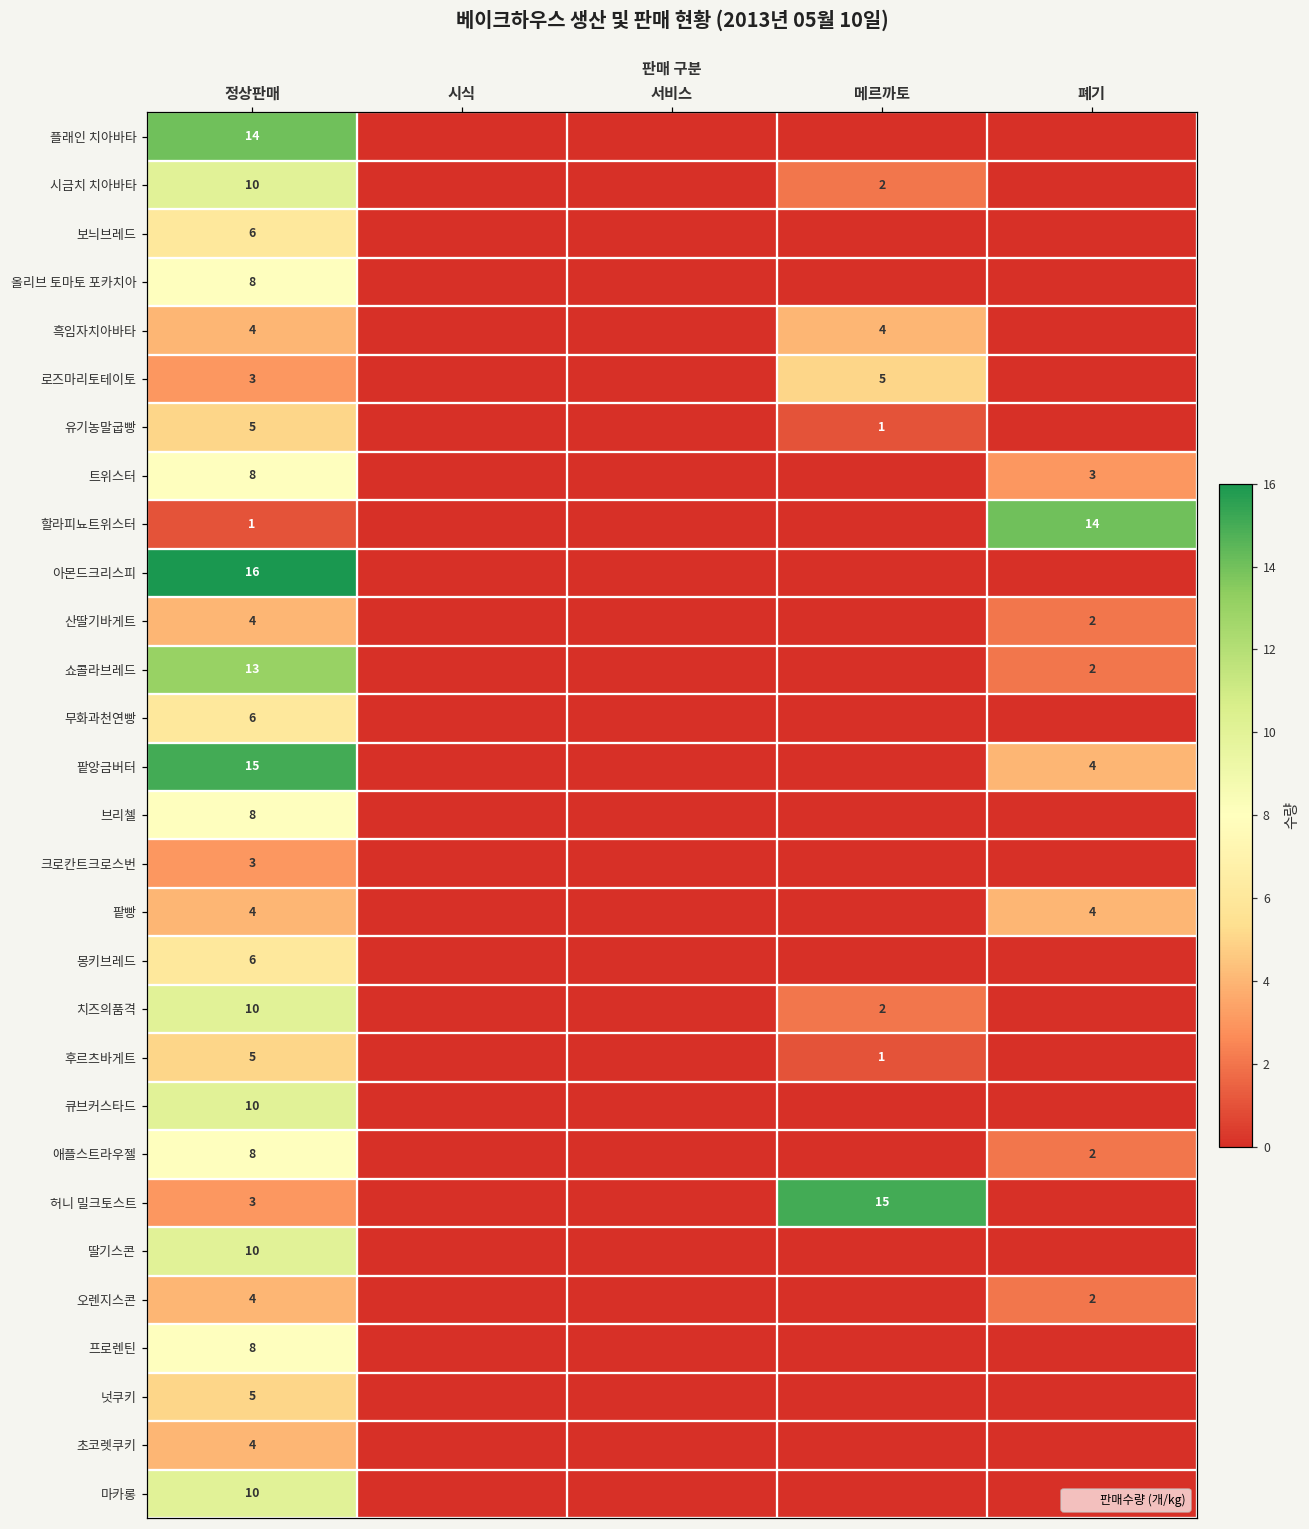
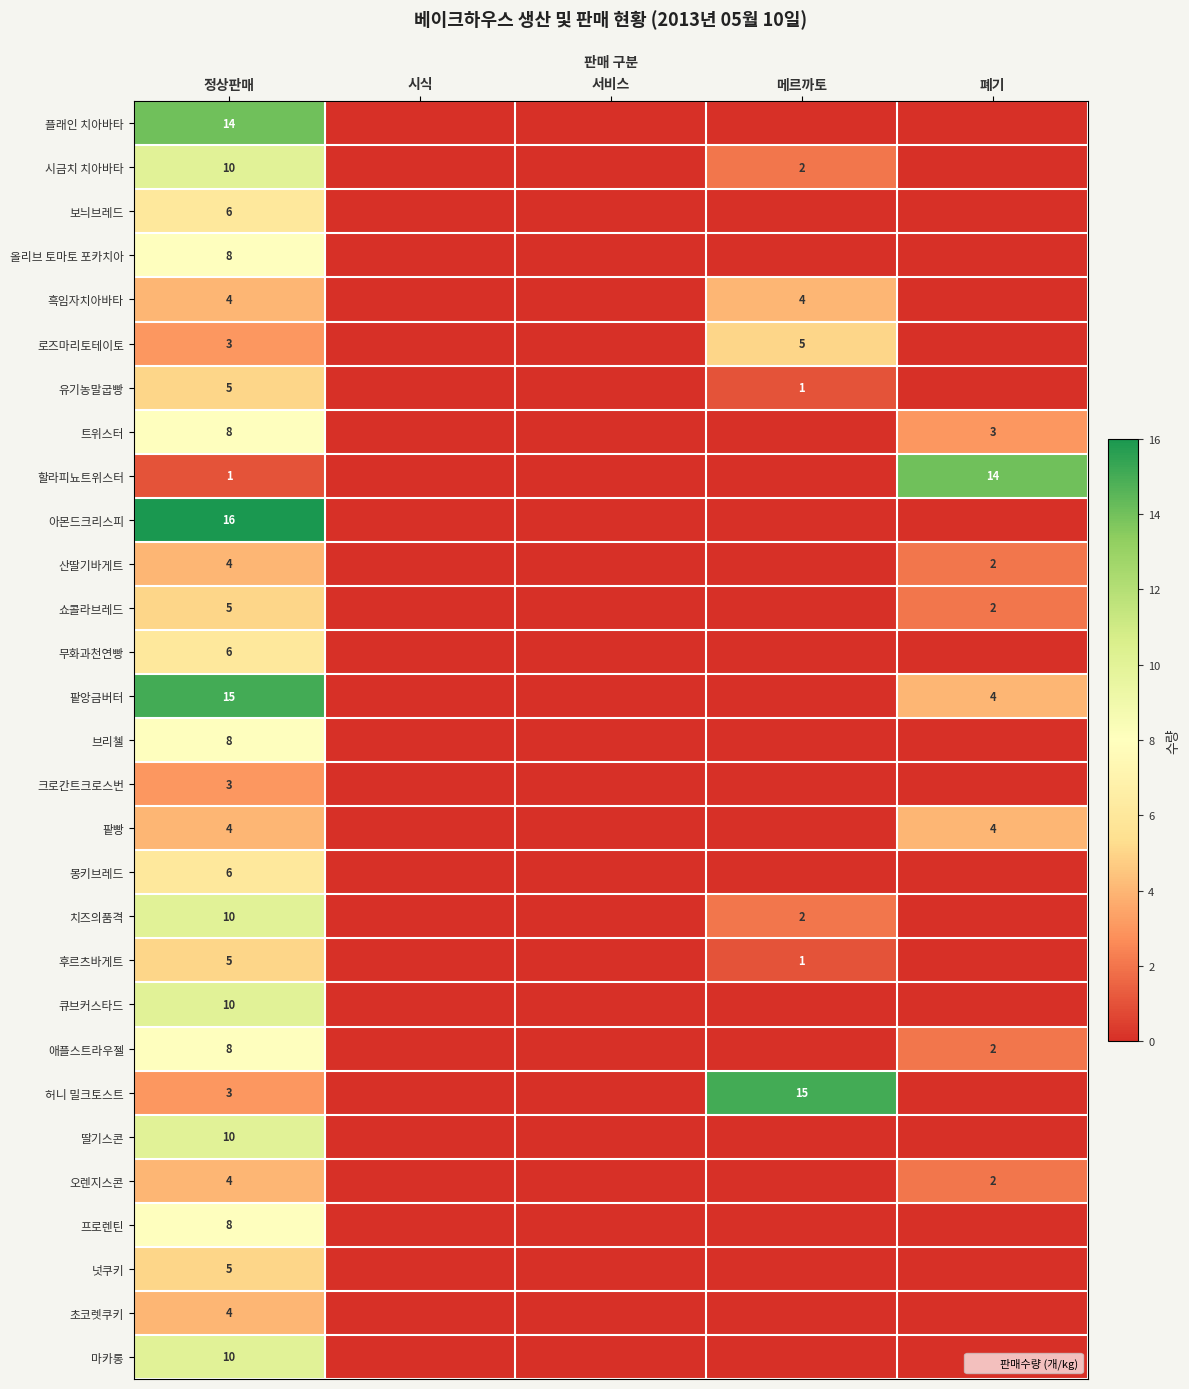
쇼콜라브레드, 정상판매: 13 -> 5
